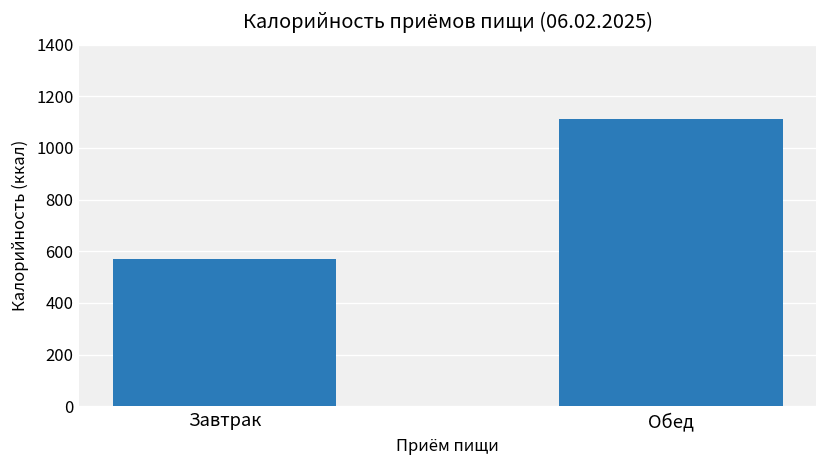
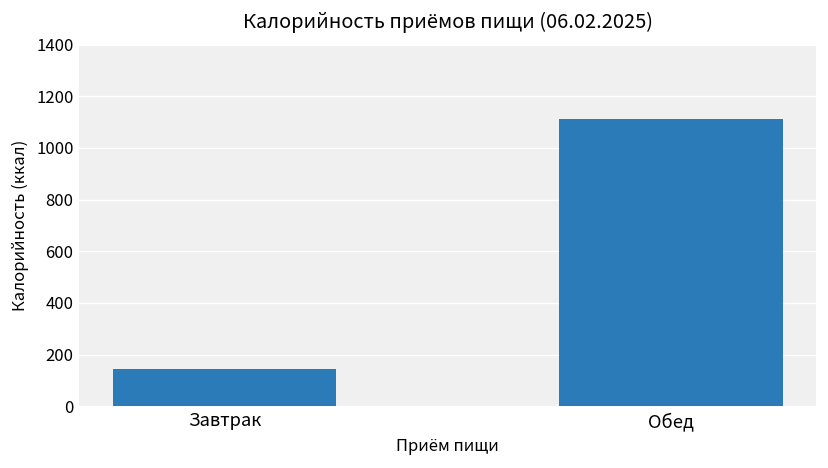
Завтрак: 570 -> 150
